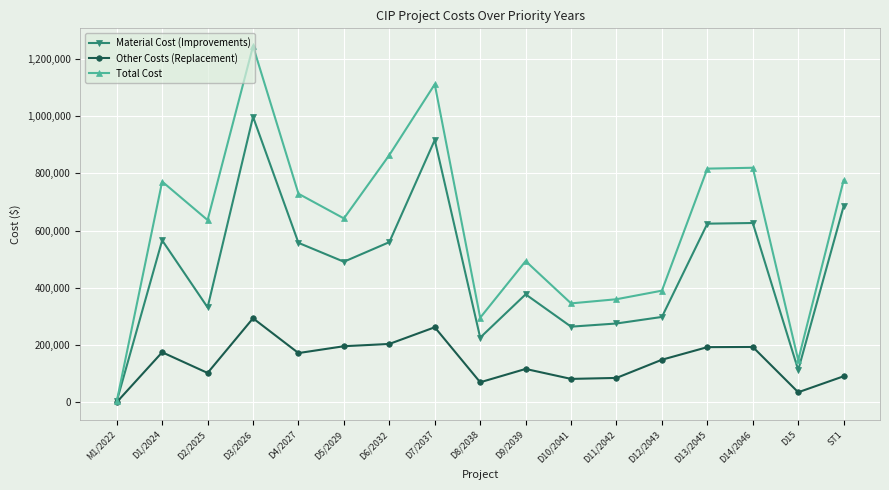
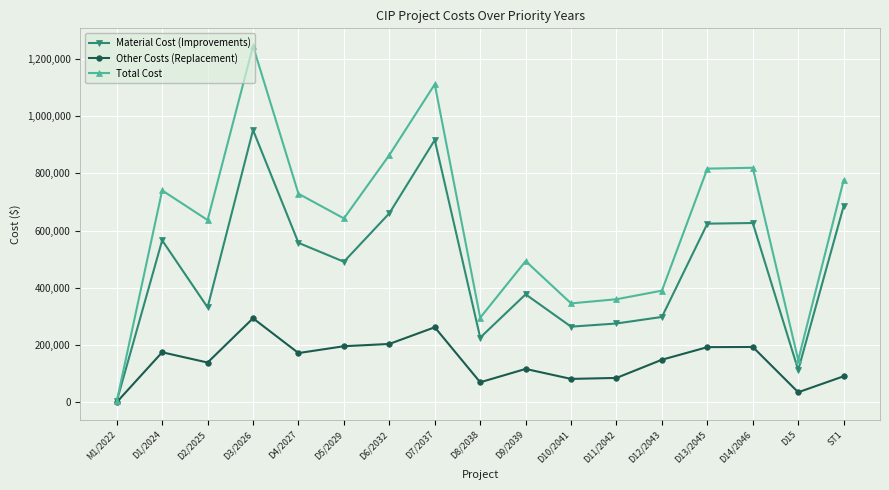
Total Cost, D1/2024: 770,000 -> 740,000
Other Costs (Replacement), D2/2025: 100,000 -> 140,000
Material Cost (Improvements), D3/2026: 1,000,000 -> 950,000
Material Cost (Improvements), D6/2032: 560,000 -> 660,000
